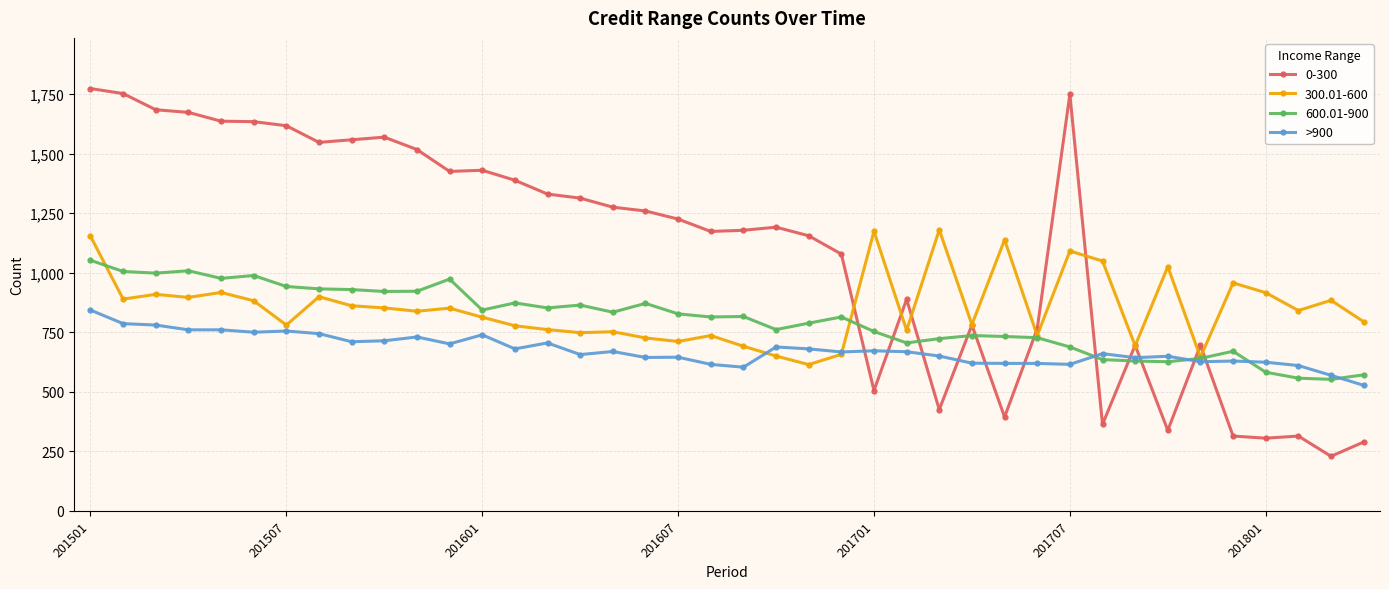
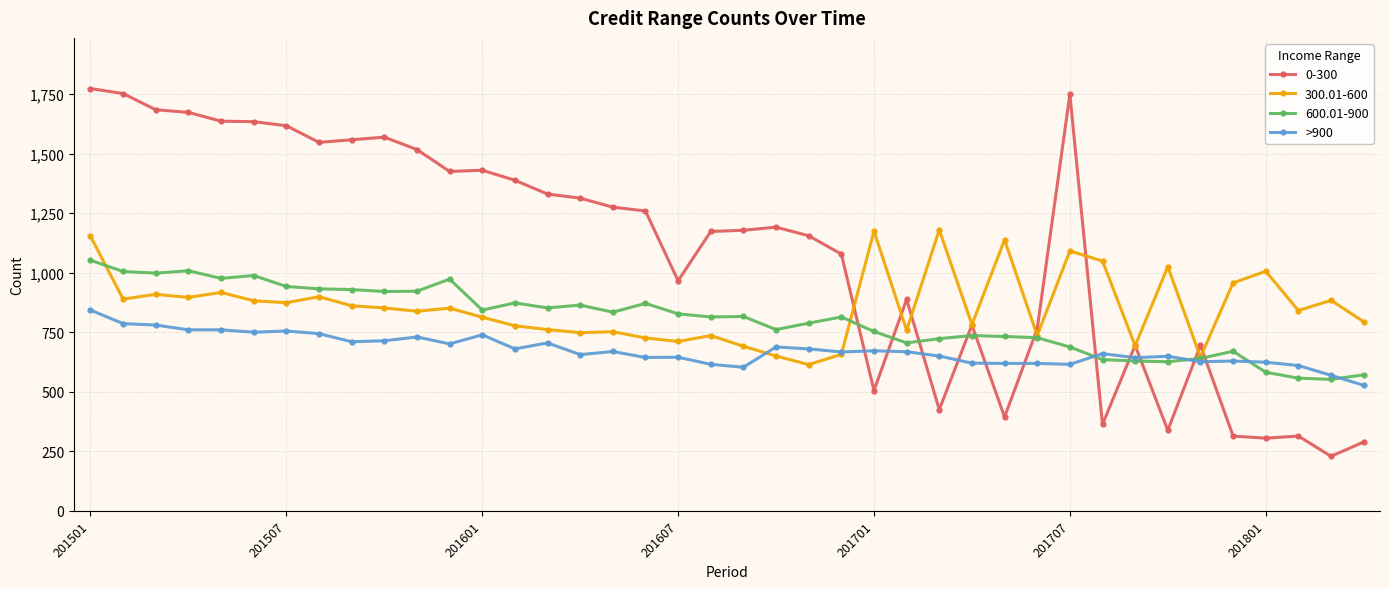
300.01-600, 201507: 780 -> 870
0-300, 201607: 1,230 -> 970
300.01-600, 201801: 920 -> 1,010
